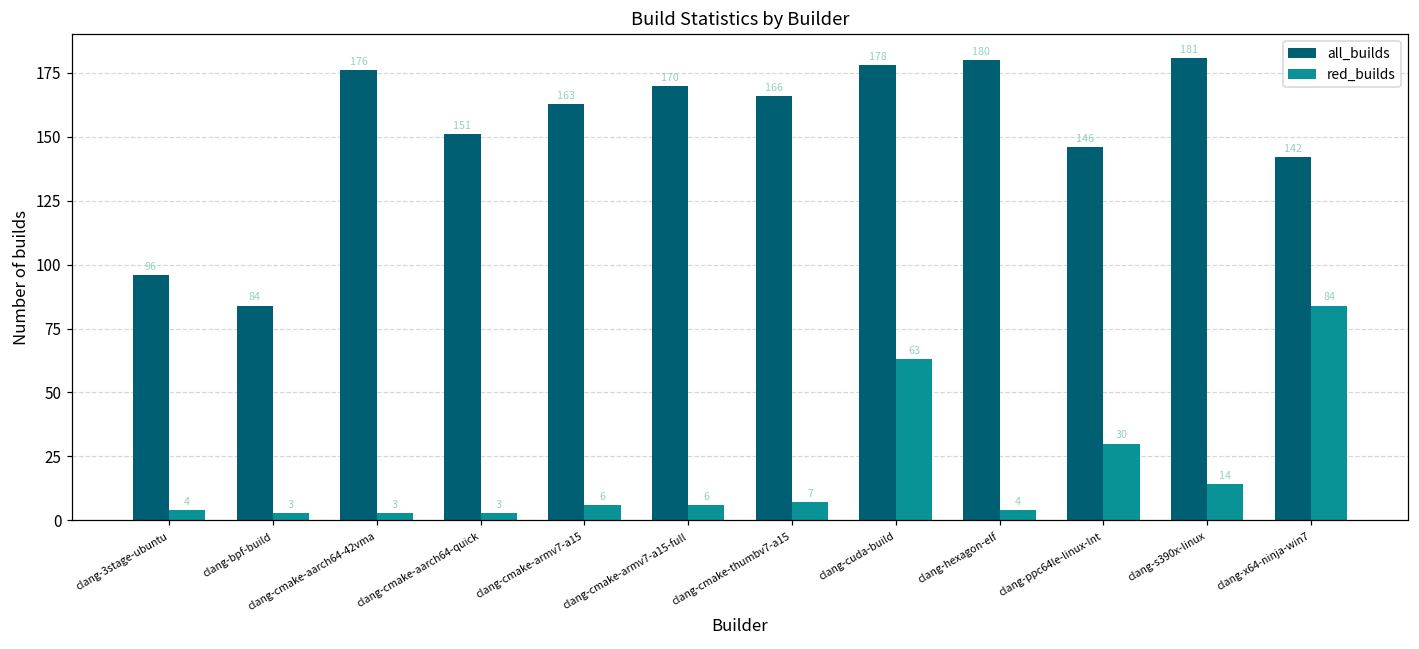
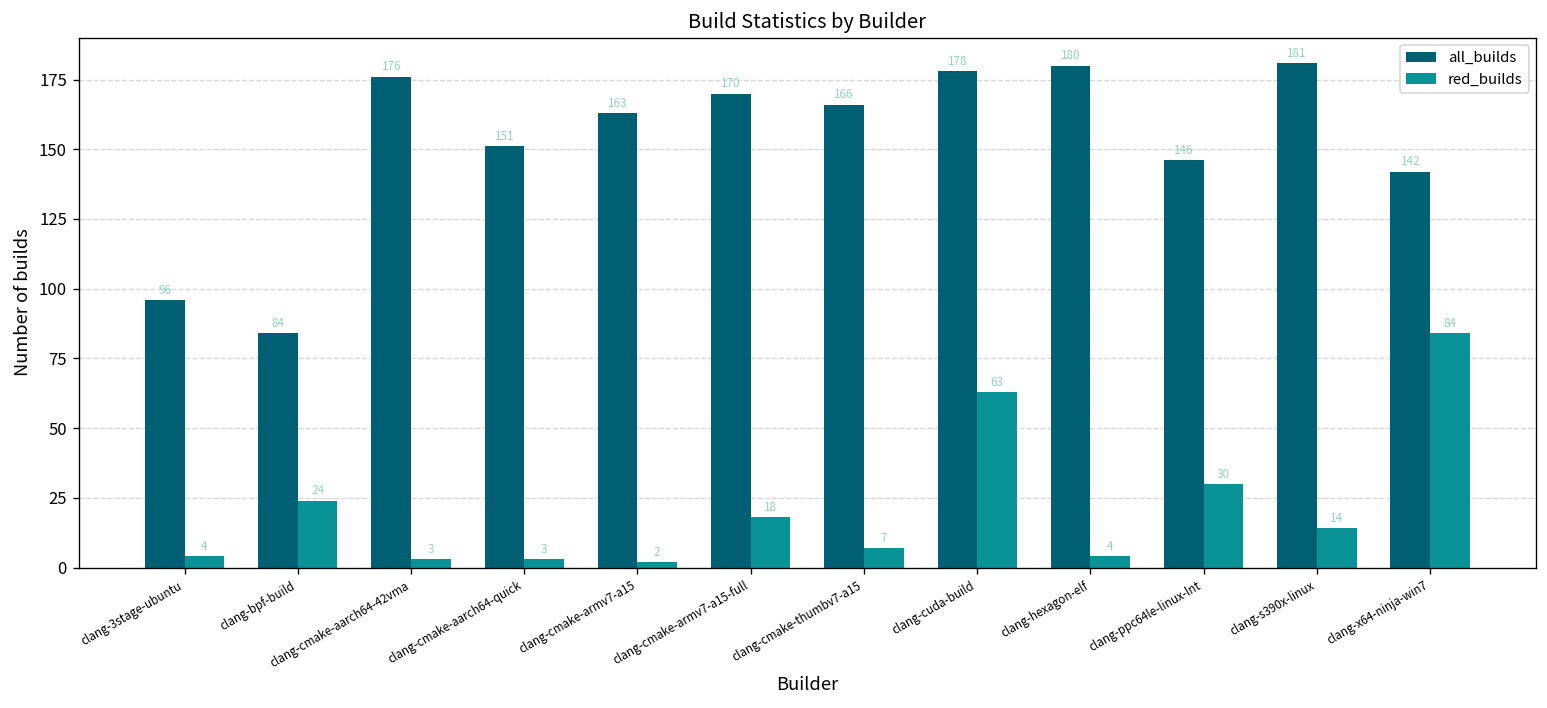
red_builds, clang-bpf-build: 3 -> 24
red_builds, clang-cmake-armv7-a15: 6 -> 2
red_builds, clang-cmake-armv7-a15-full: 6 -> 18
